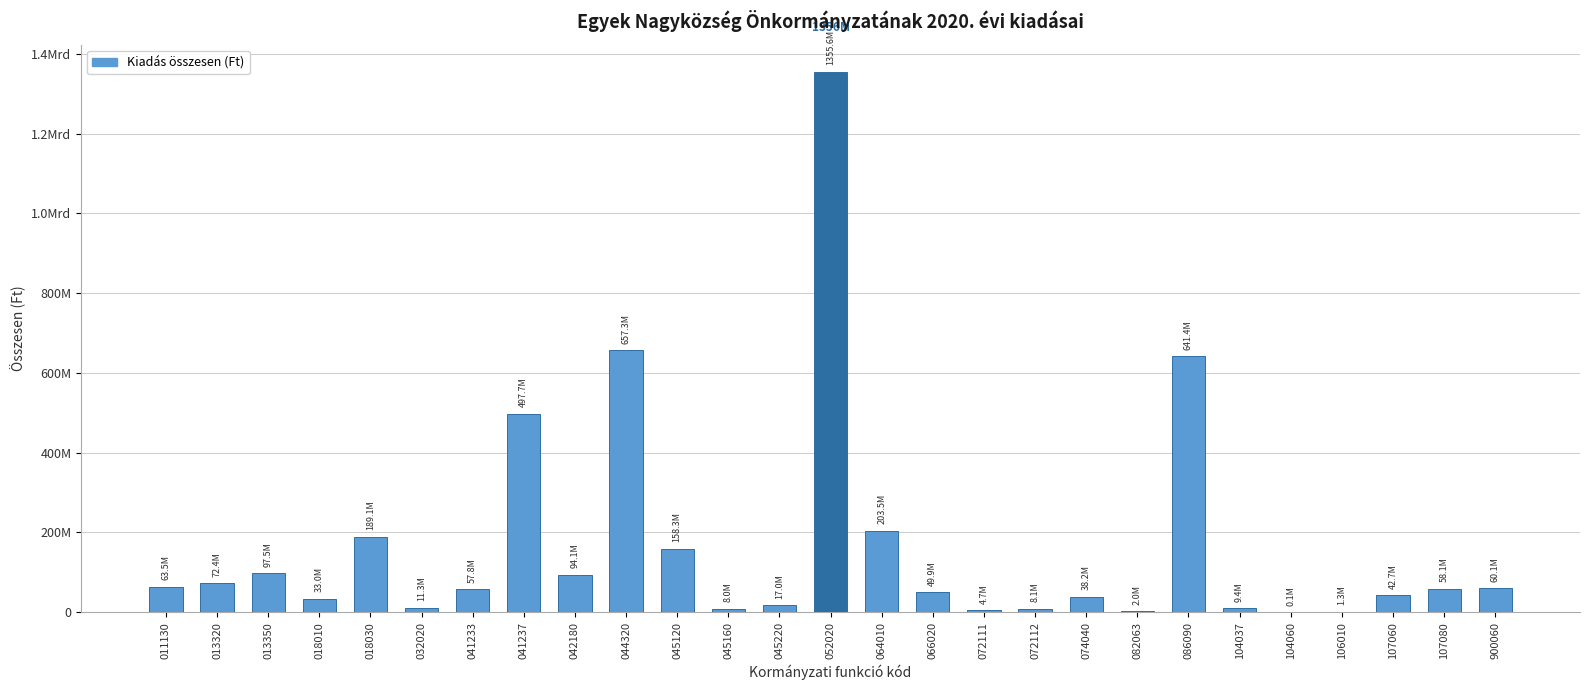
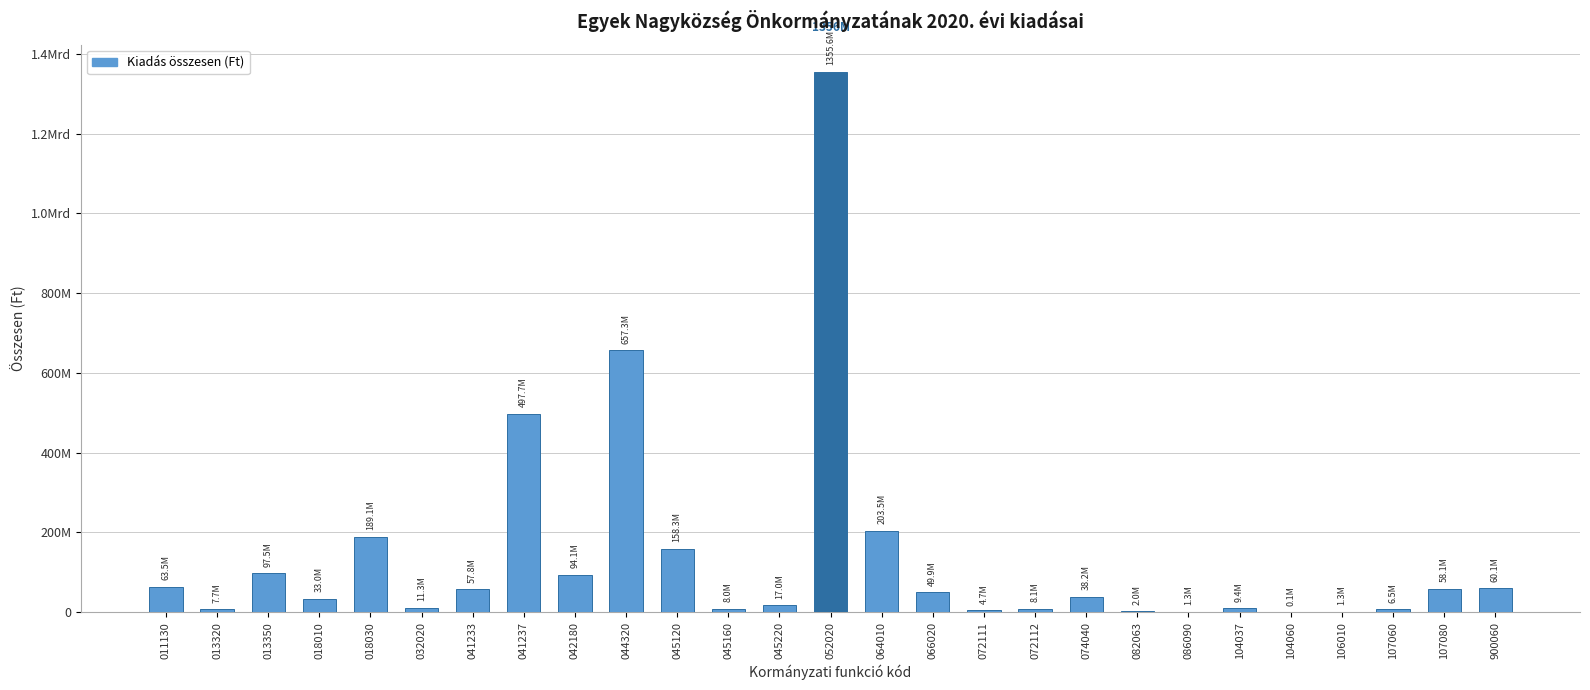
013320: 72.4M -> 7.7M
086090: 641.4M -> 1.3M
107060: 42.7M -> 6.5M
